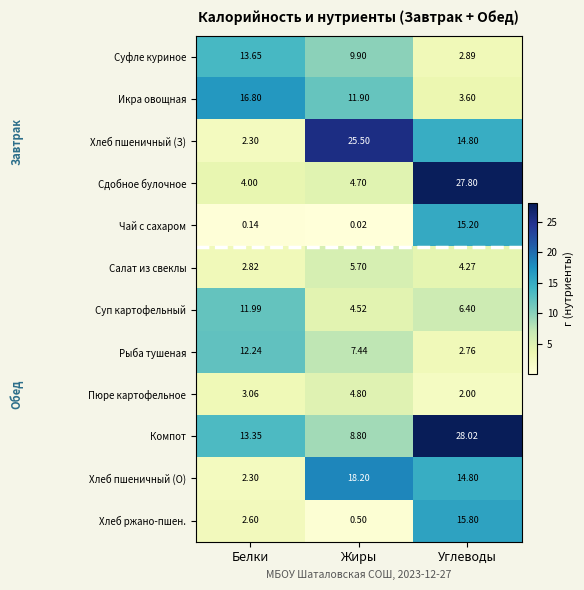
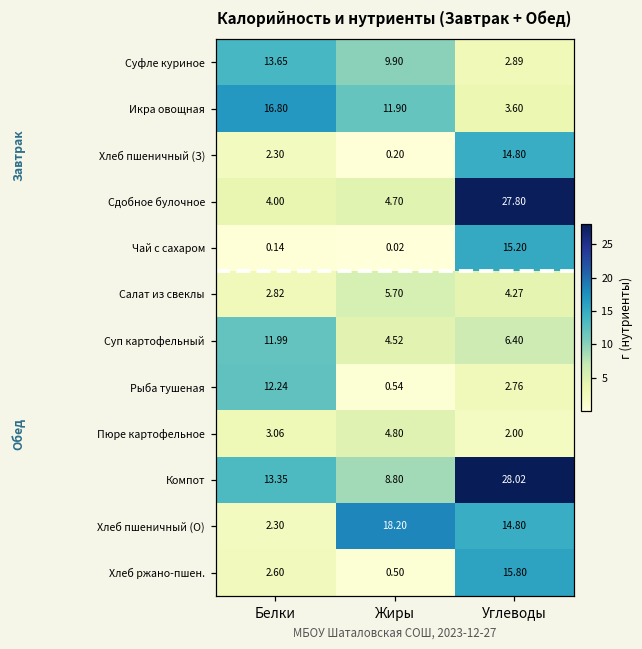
Хлеб пшеничный (З), Жиры: 25.50 -> 0.20
Рыба тушеная, Жиры: 7.44 -> 0.54
